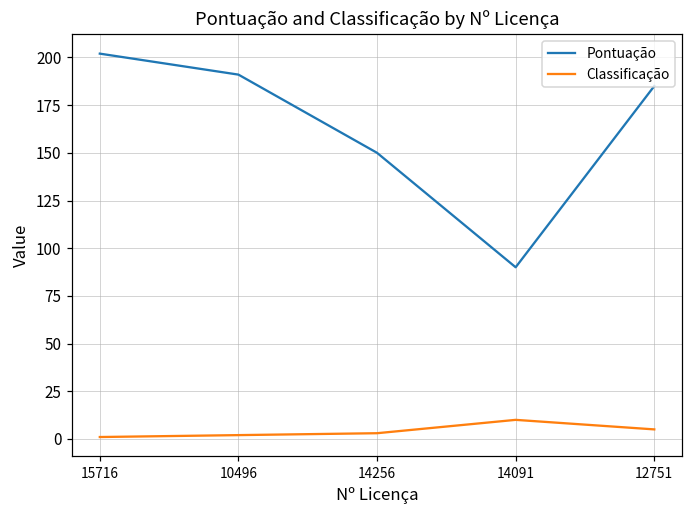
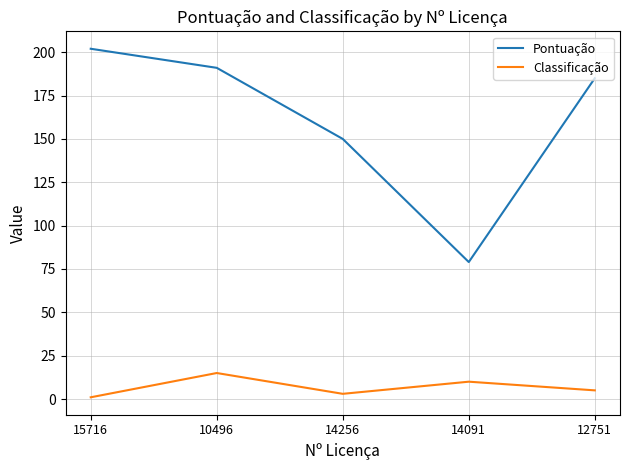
Classificação, 10496: 2 -> 15
Pontuação, 14091: 90 -> 79
